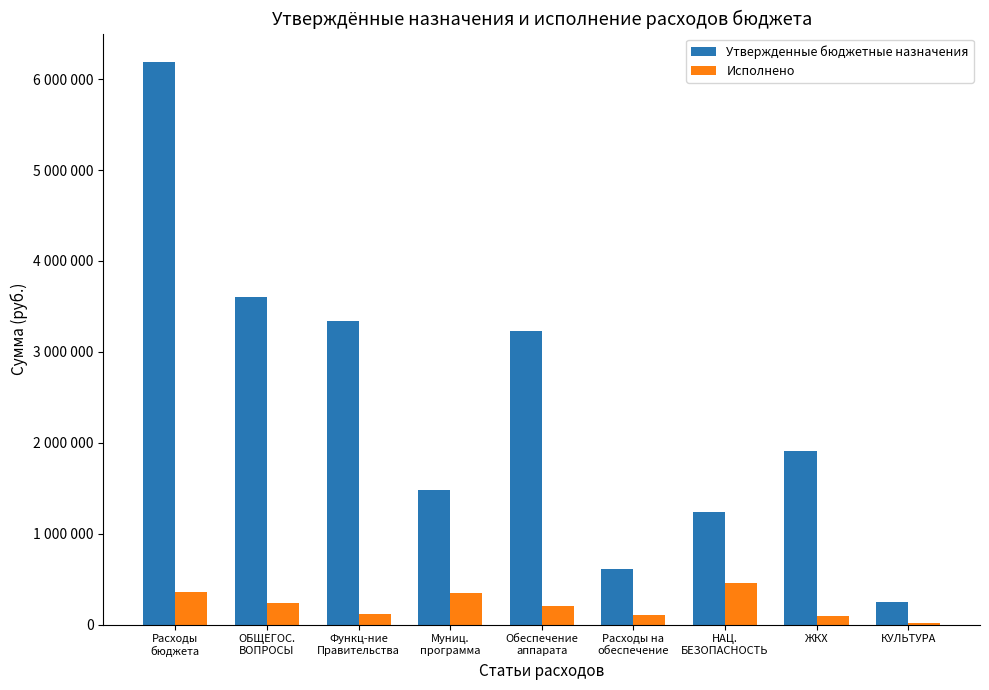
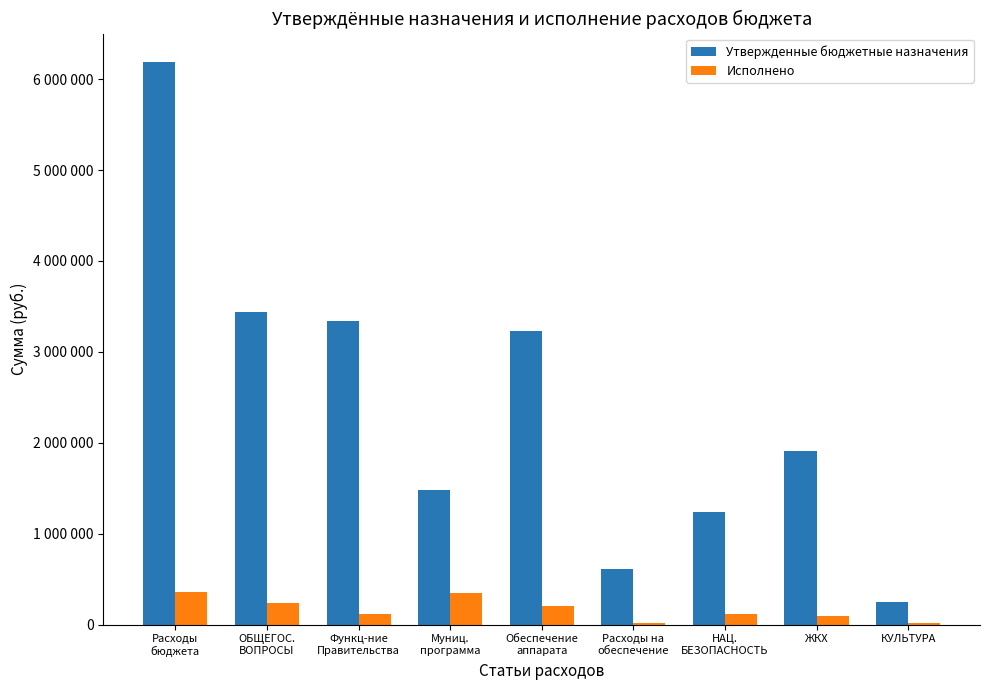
Утвержденные бюджетные назначения, ОБЩЕГОС. ВОПРОСЫ: 3600000 -> 3400000
Исполнено, Расходы на обеспечение: 100000 -> 0
Исполнено, НАЦ. БЕЗОПАСНОСТЬ: 500000 -> 100000
